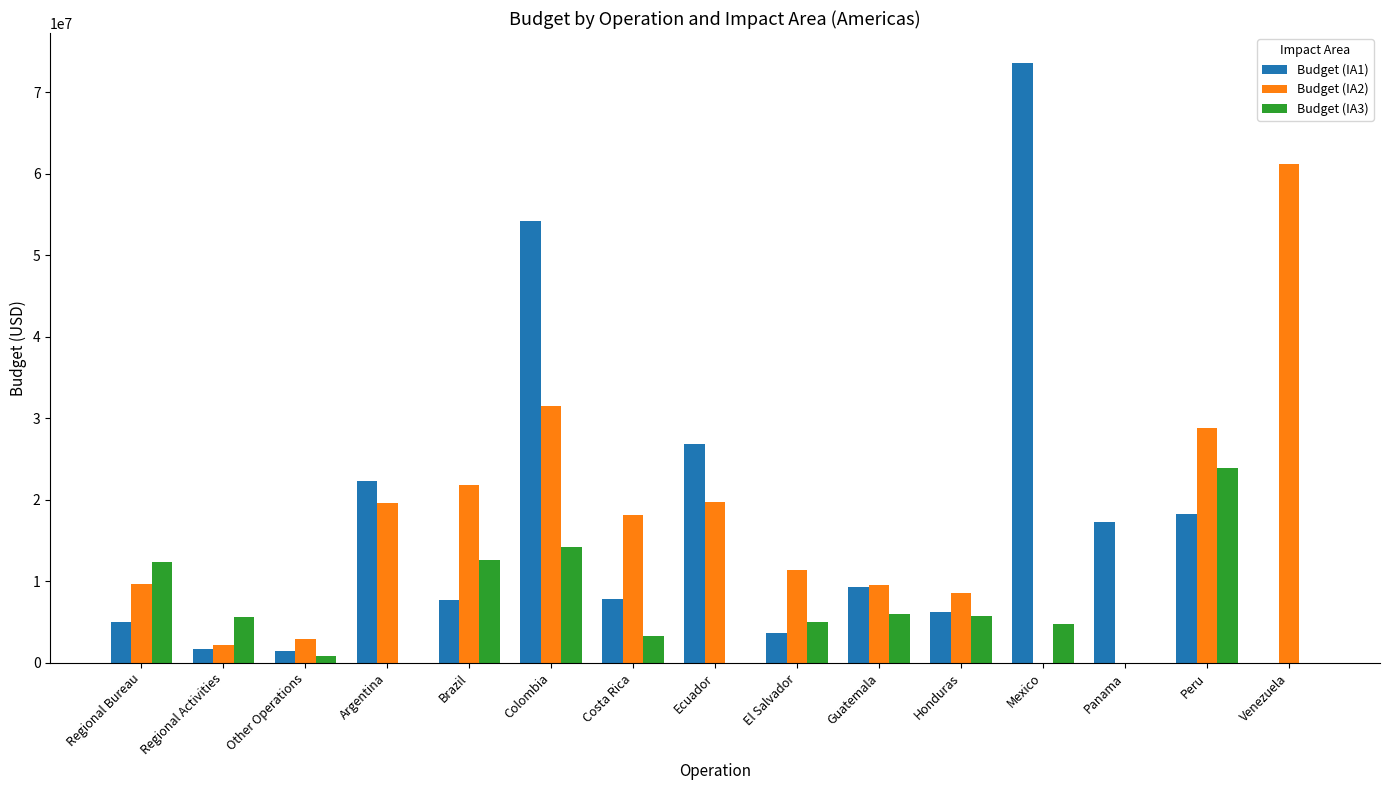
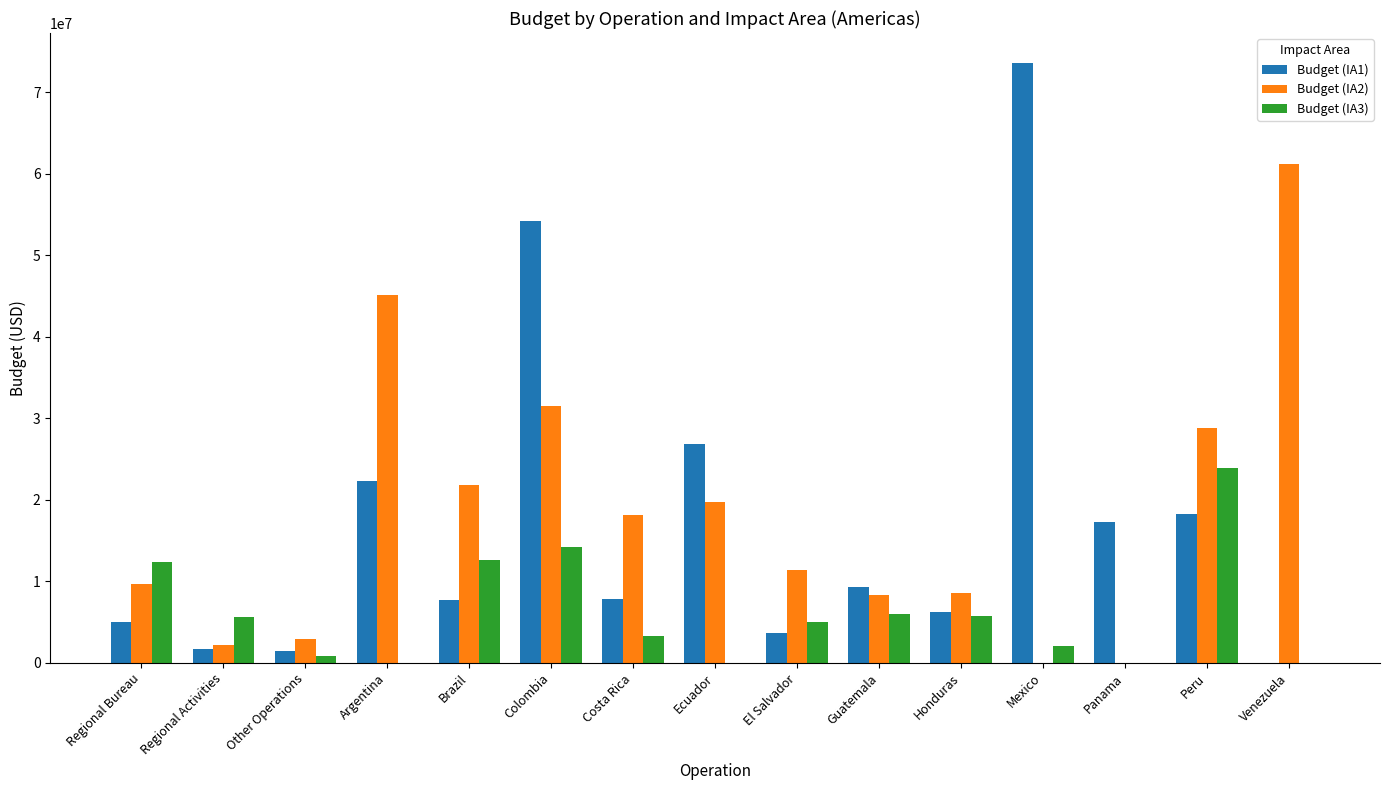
Budget (IA2), Argentina: 20000000 -> 45000000
Budget (IA2), Guatemala: 10000000 -> 8000000
Budget (IA3), Mexico: 5000000 -> 2000000
